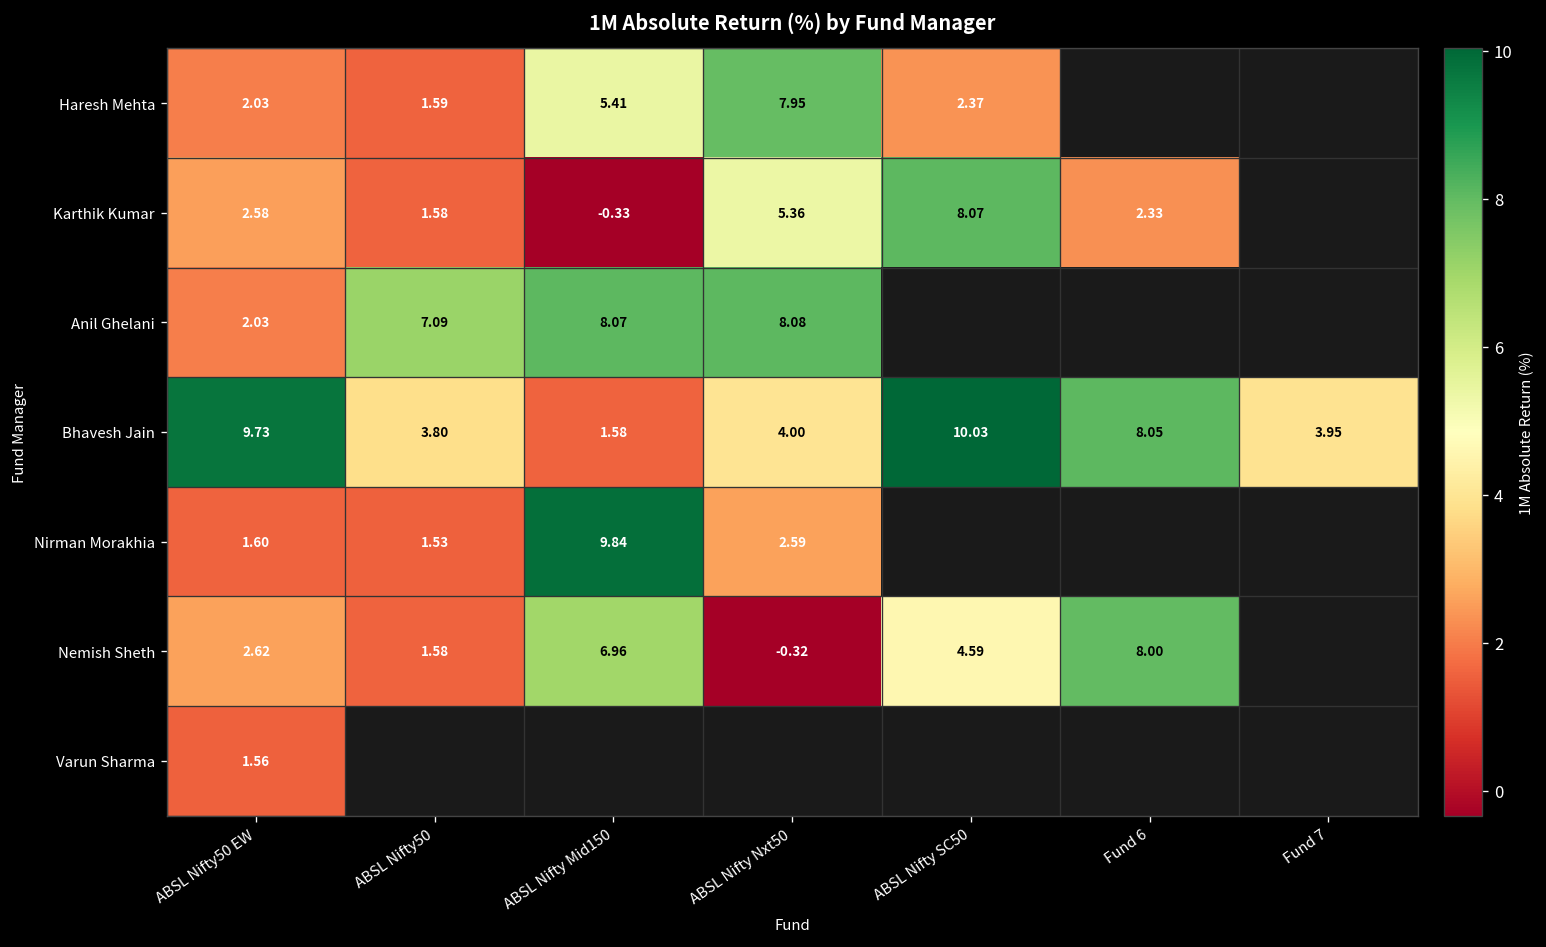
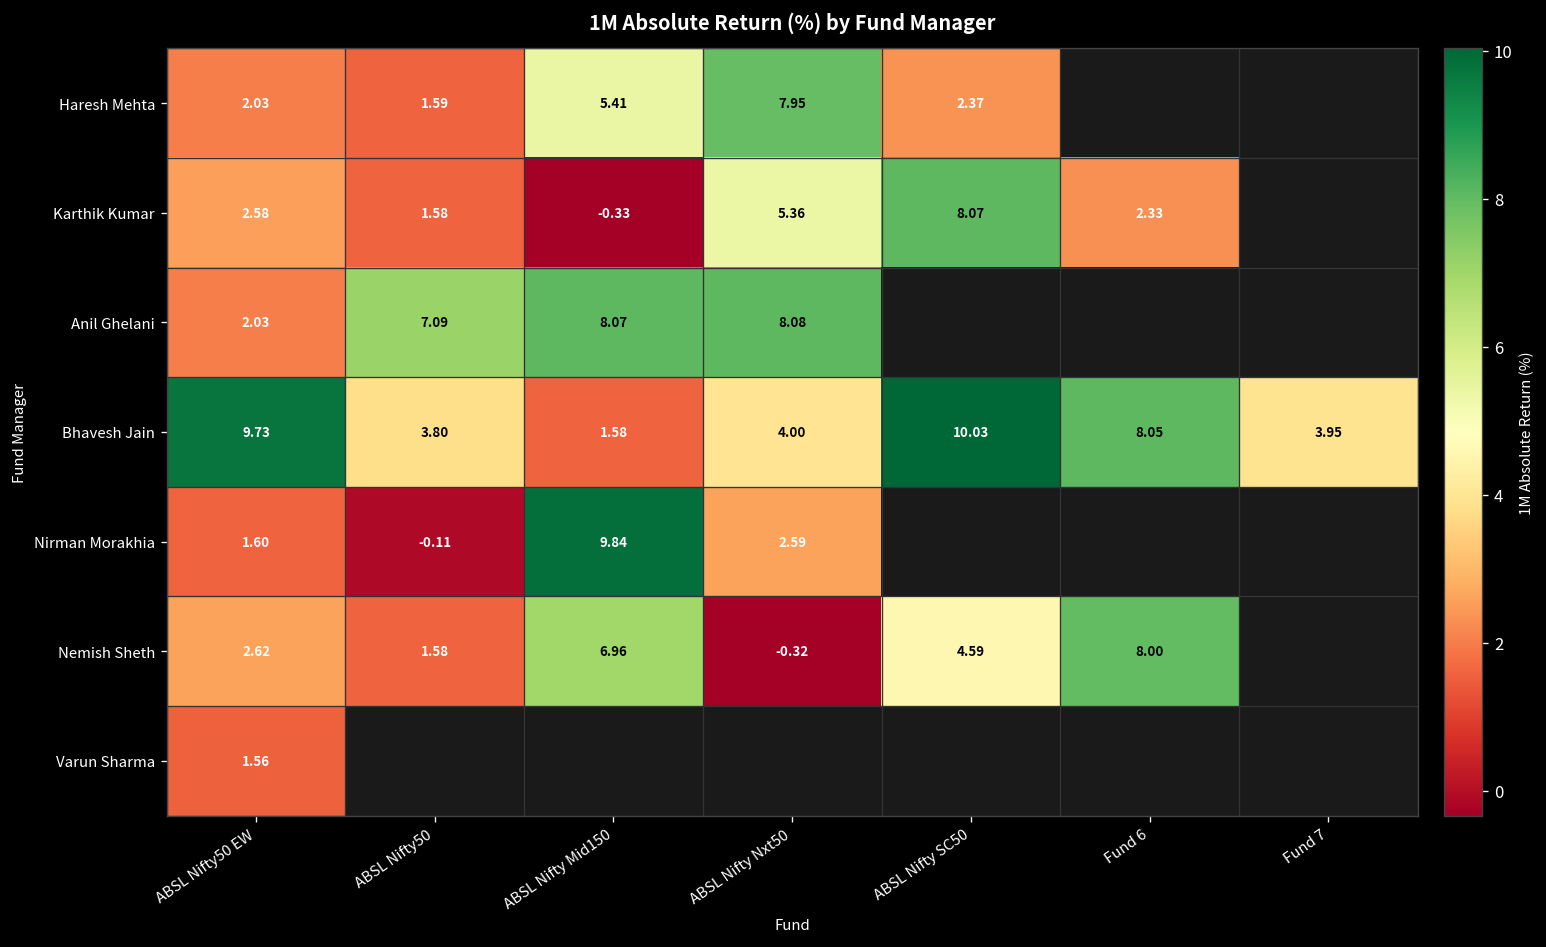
Nirman Morakhia, ABSL Nifty50: 1.53 -> -0.11
